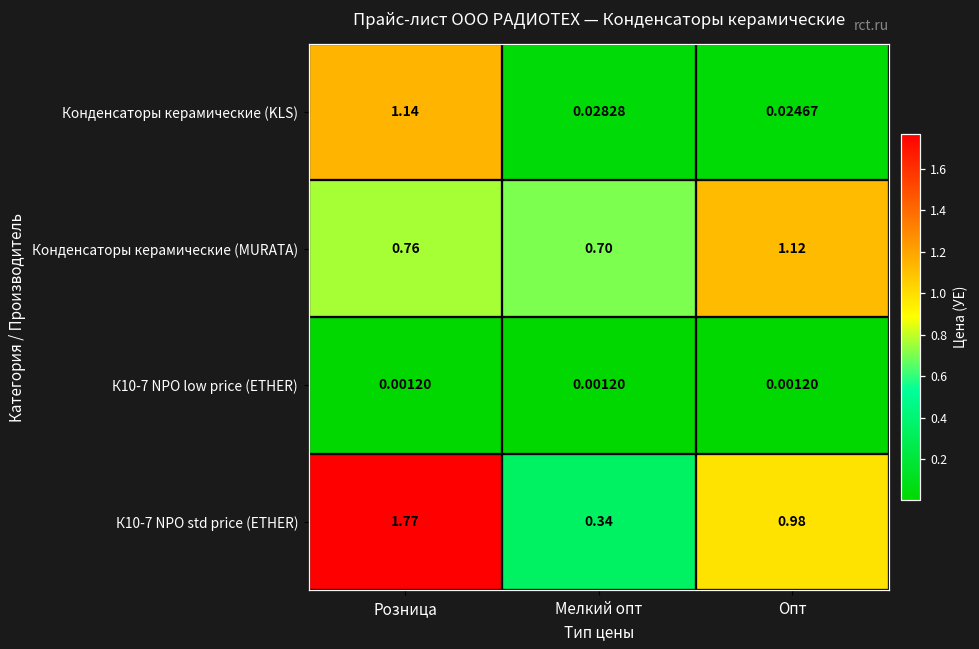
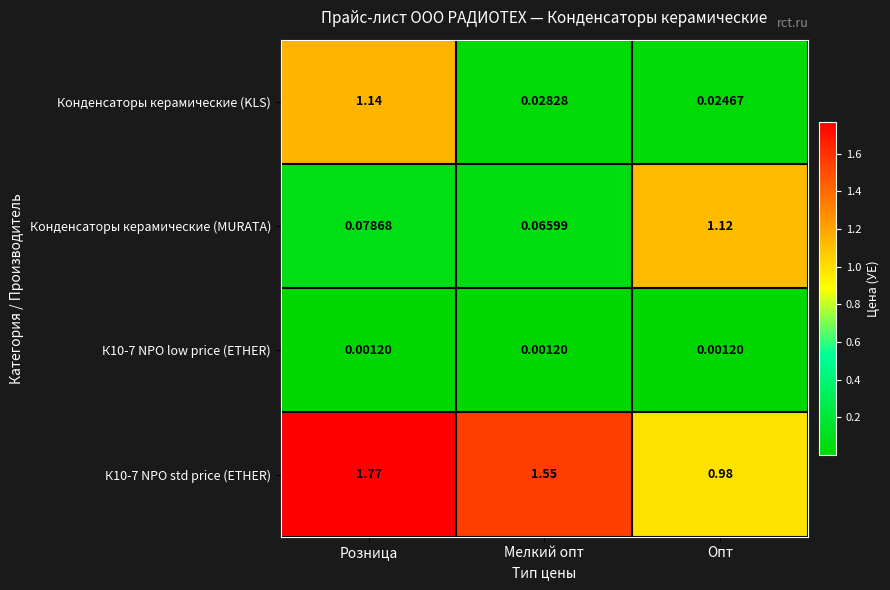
Конденсаторы керамические (MURATA), Розница: 0.76 -> 0.07868
Конденсаторы керамические (MURATA), Мелкий опт: 0.70 -> 0.06599
К10-7 NPO std price (ETHER), Мелкий опт: 0.34 -> 1.55
